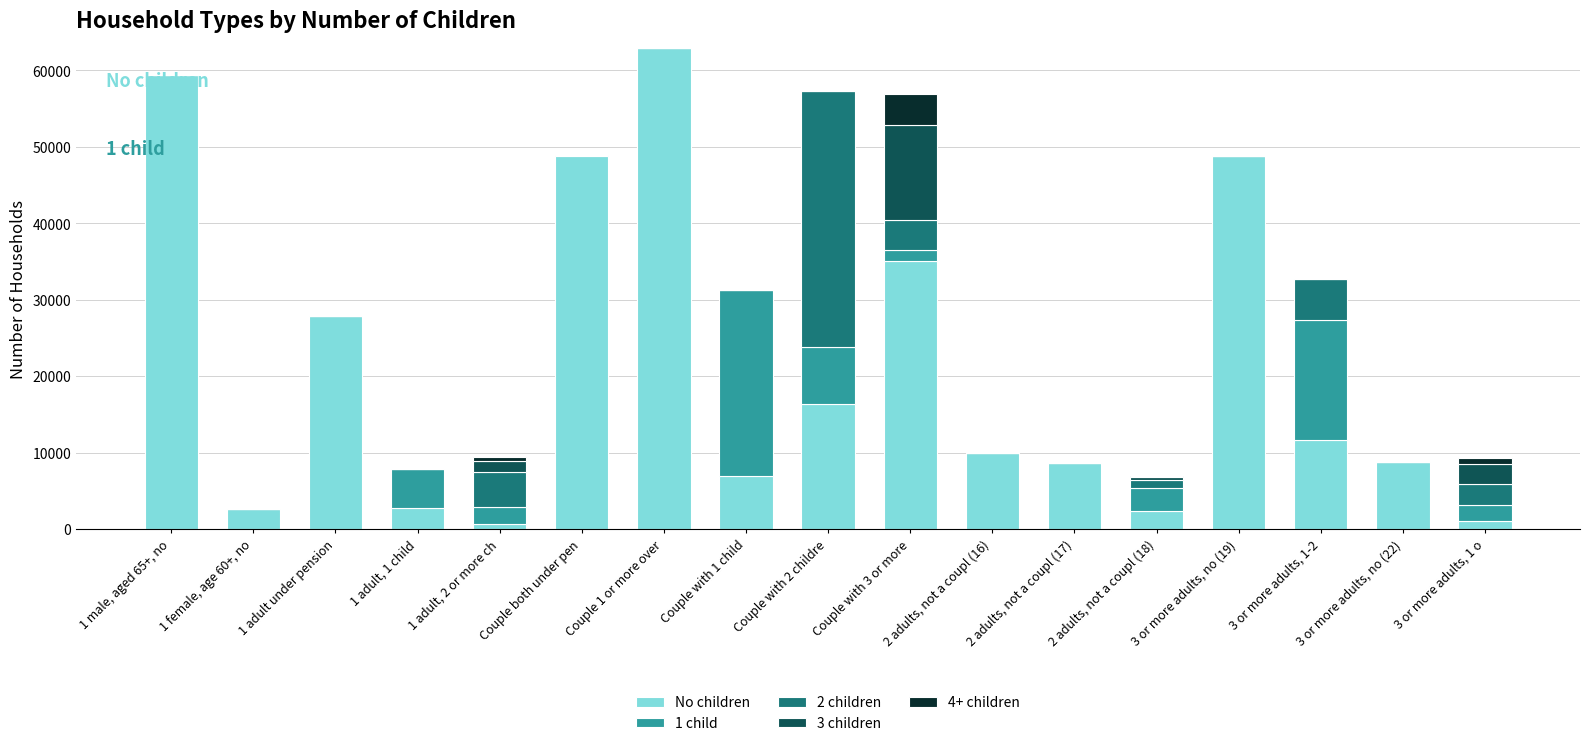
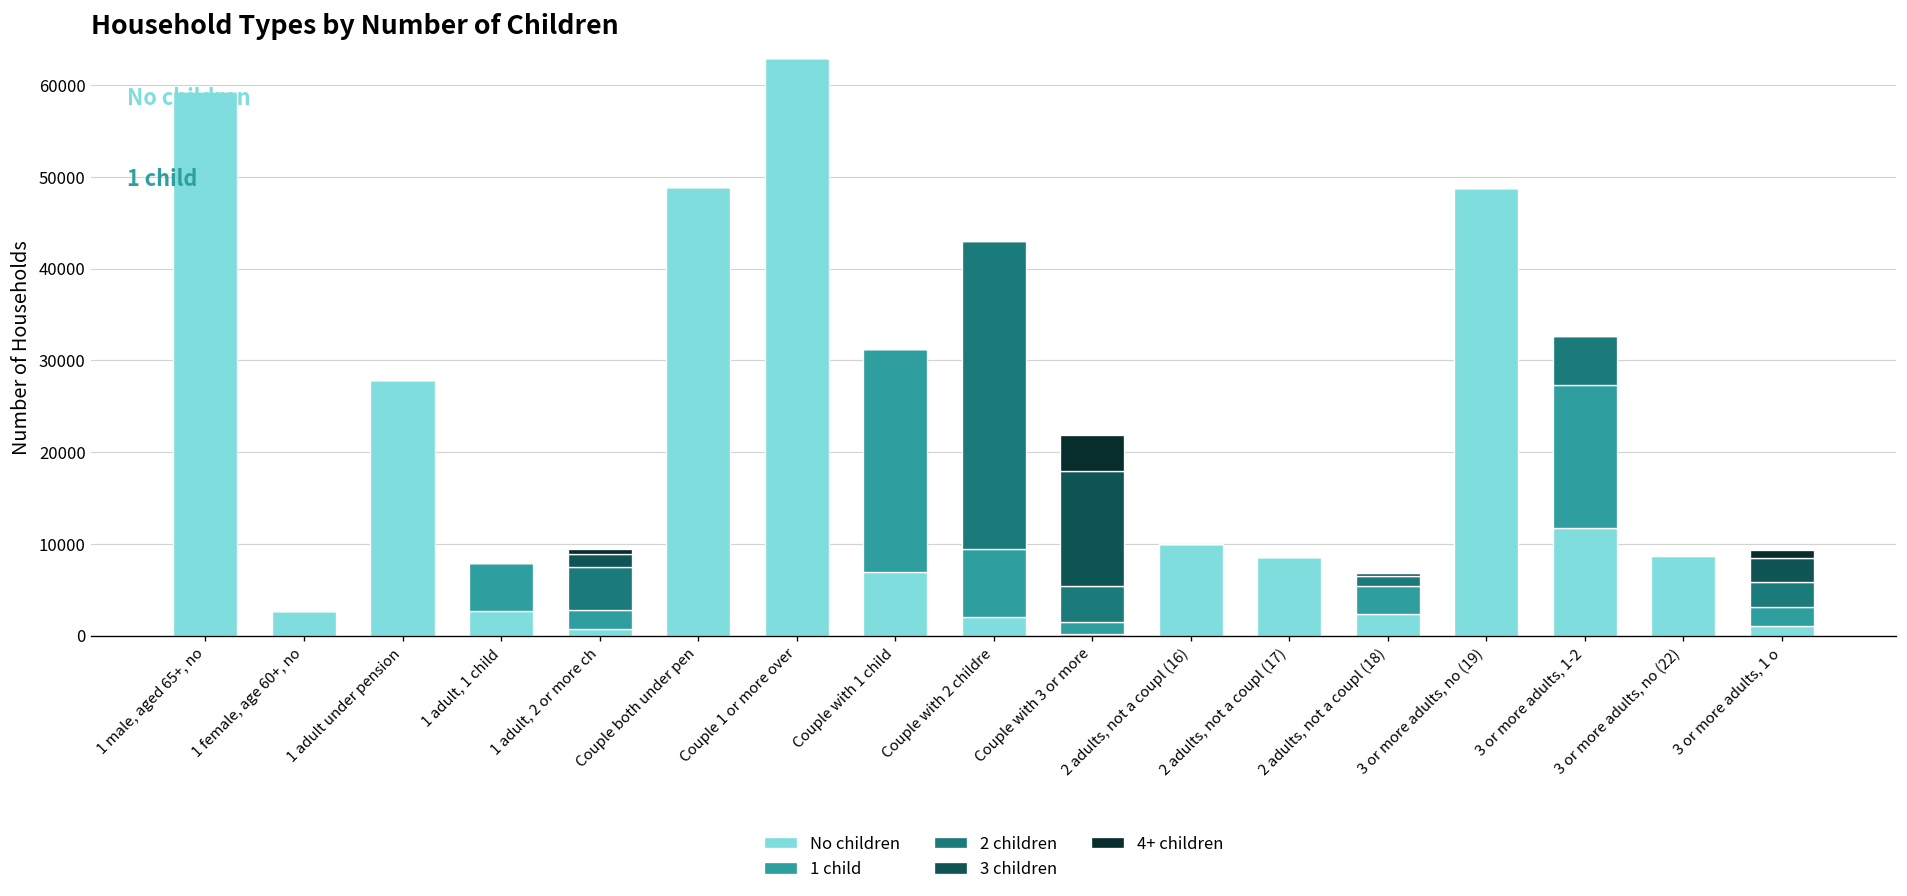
No children, Couple with 2 childre: 16000 -> 2000
No children, Couple with 3 or more: 35000 -> 0
